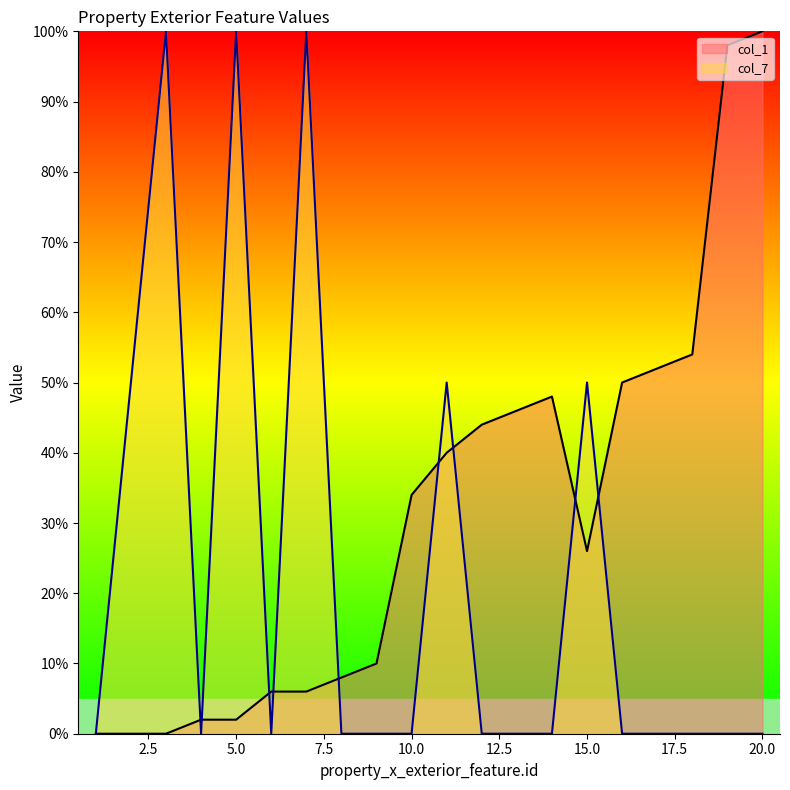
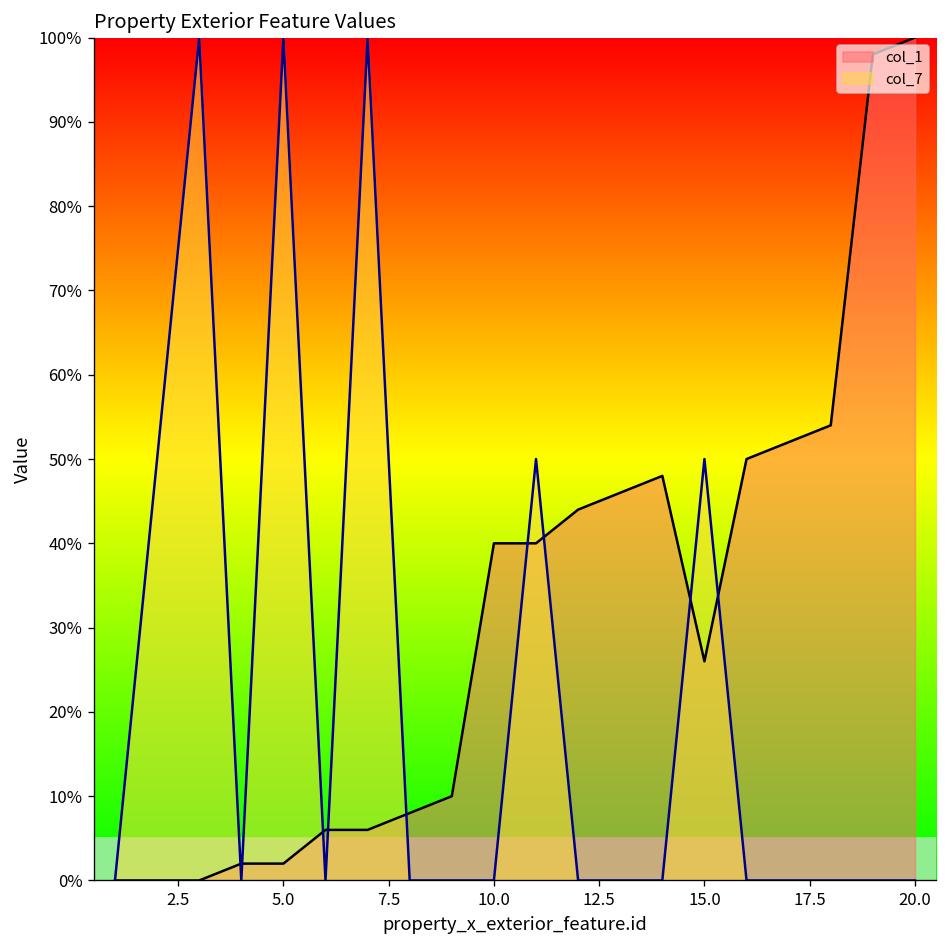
col_1, 10.0: 34% -> 40%
